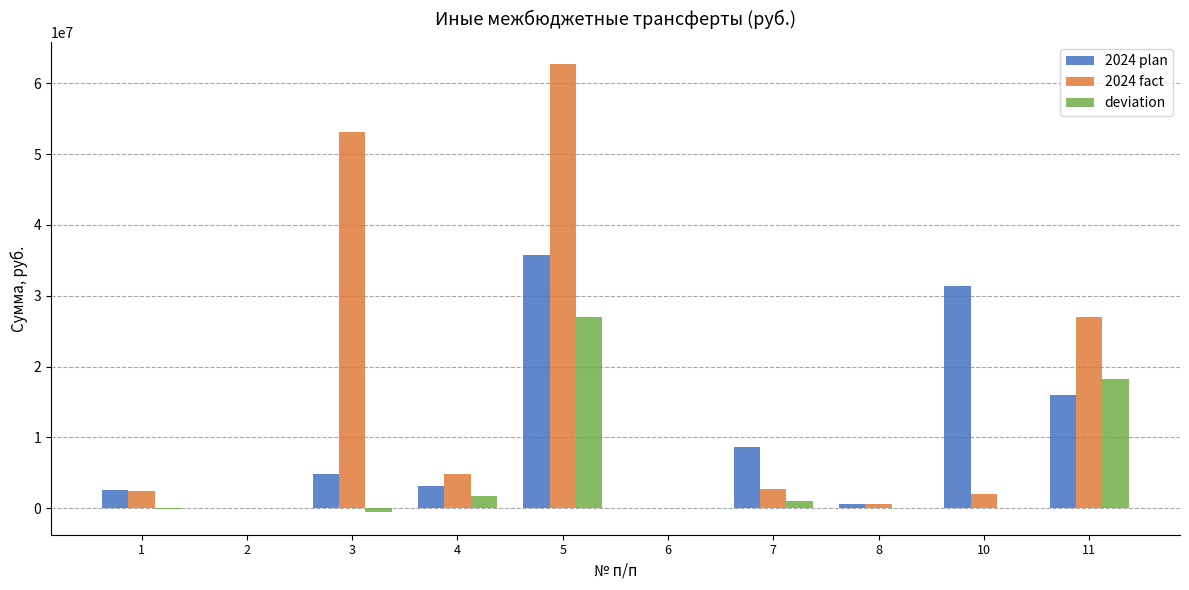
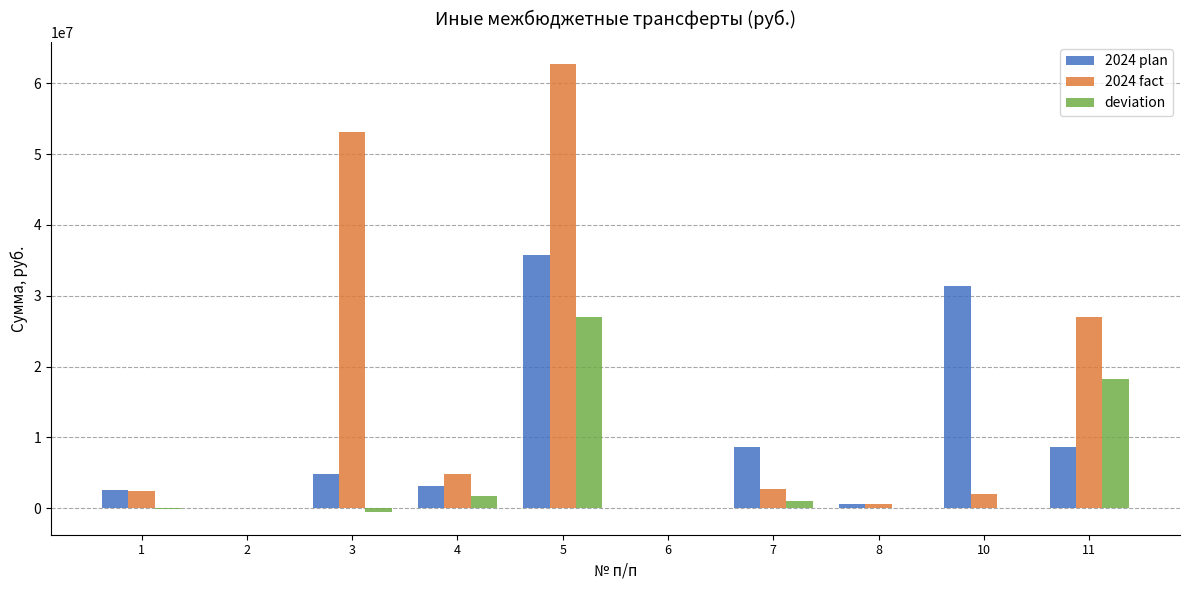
2024 plan, 11: 16000000 -> 9000000
